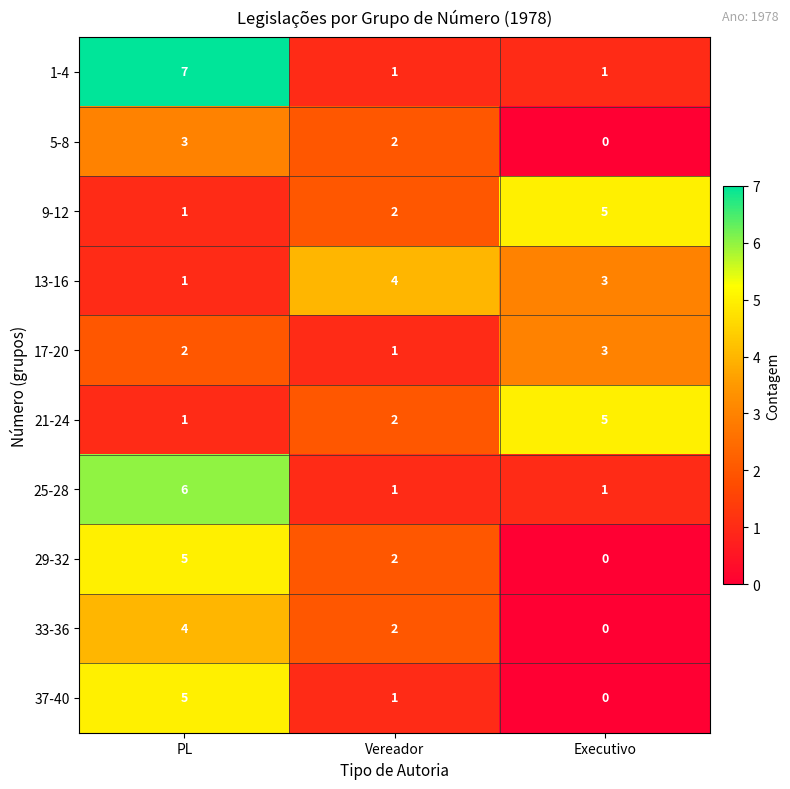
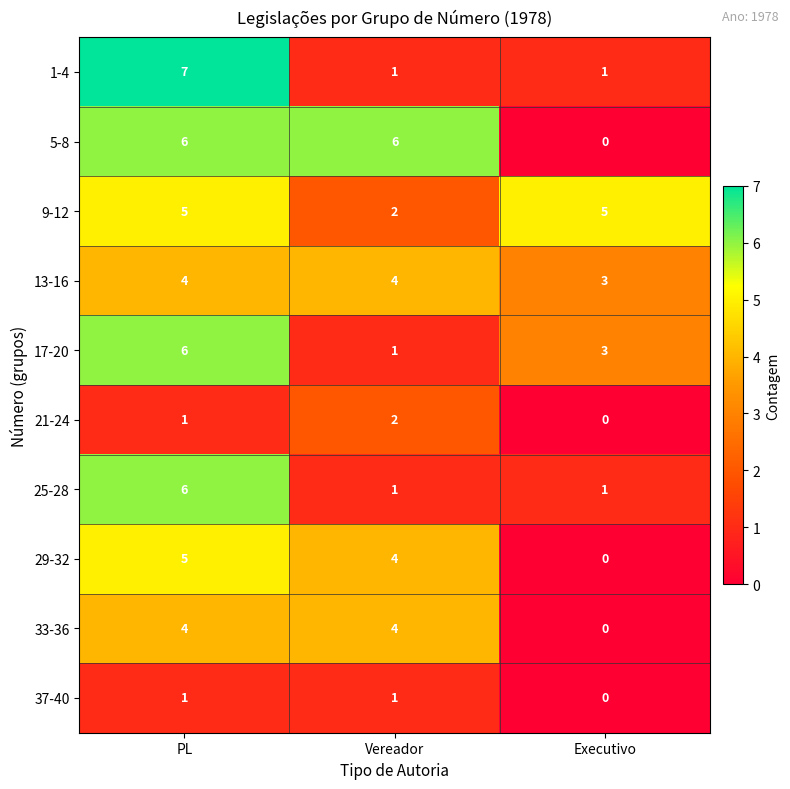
5-8, PL: 3 -> 6
5-8, Vereador: 2 -> 6
9-12, PL: 1 -> 5
13-16, PL: 1 -> 4
17-20, PL: 2 -> 6
21-24, Executivo: 5 -> 0
29-32, Vereador: 2 -> 4
33-36, Vereador: 2 -> 4
37-40, PL: 5 -> 1
